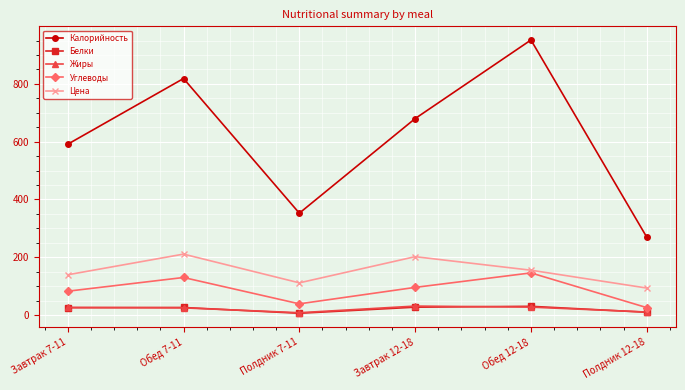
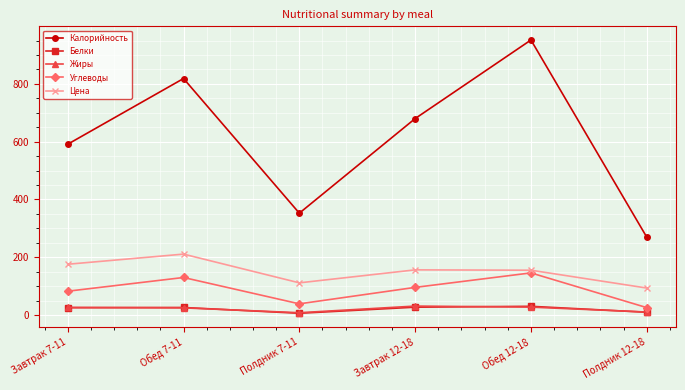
Цена, Завтрак 7-11: 140 -> 180
Цена, Завтрак 12-18: 200 -> 160
